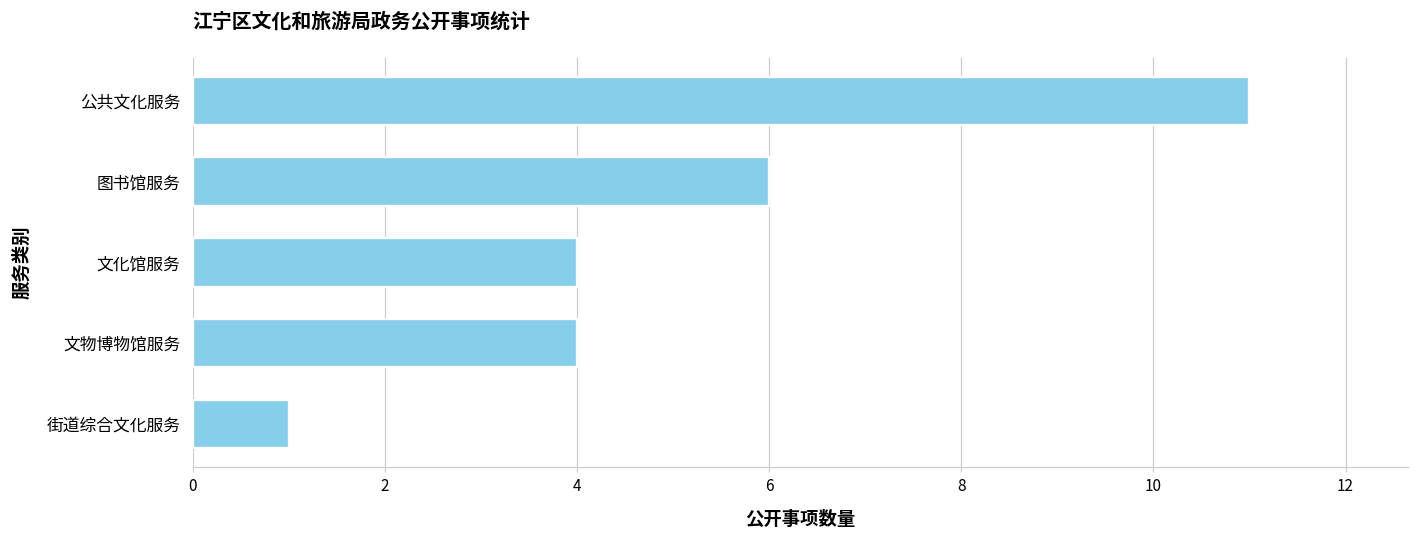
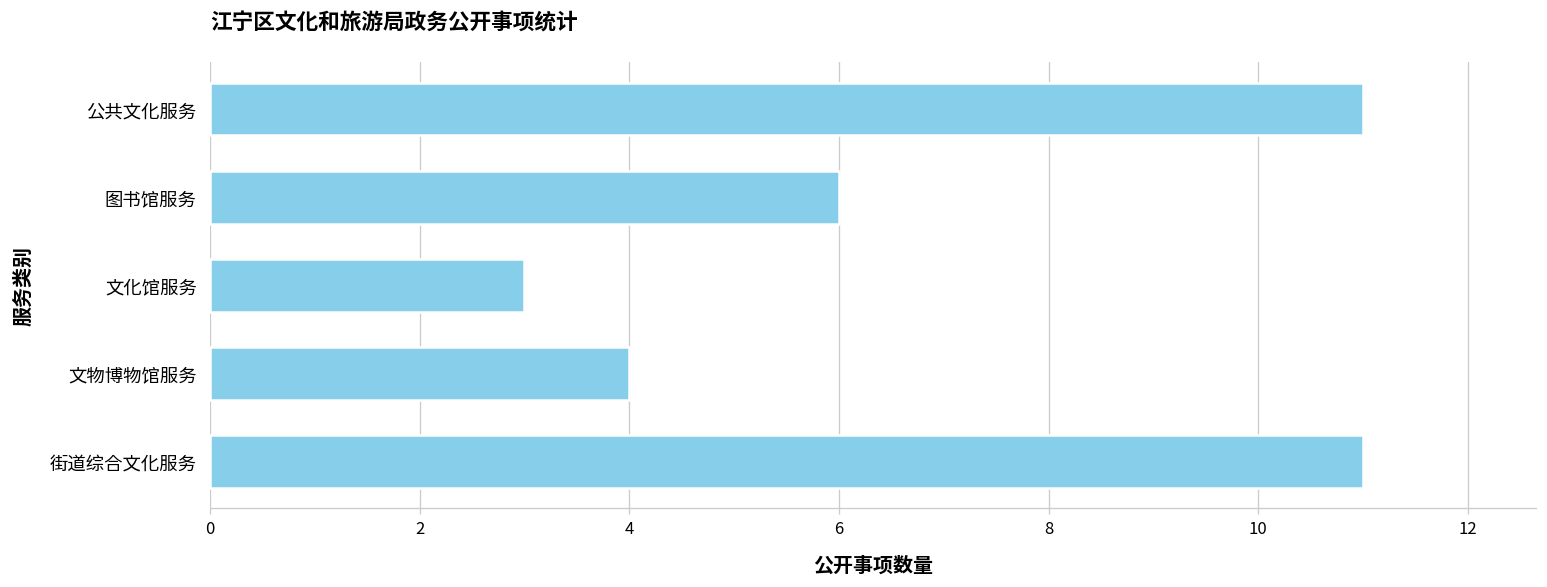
文化馆服务: 4 -> 3
街道综合文化服务: 1 -> 11
